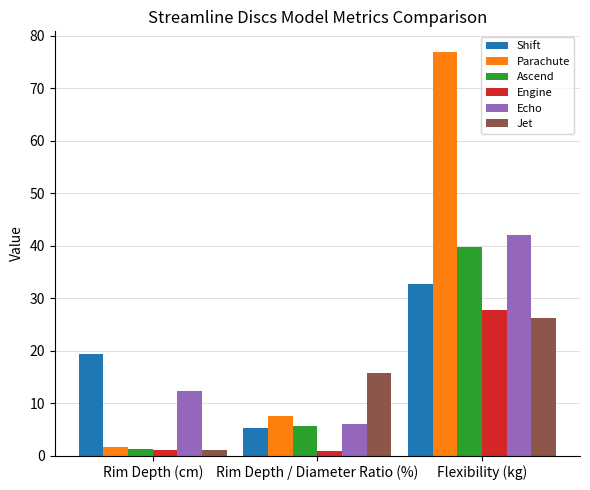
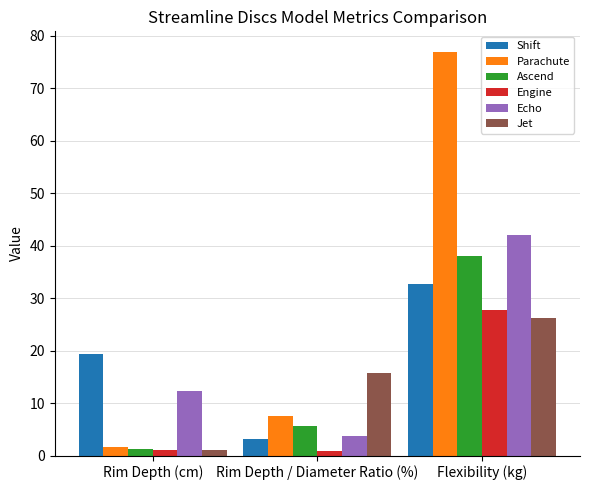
Shift, Rim Depth / Diameter Ratio (%): 5 -> 3
Echo, Rim Depth / Diameter Ratio (%): 6 -> 4
Ascend, Flexibility (kg): 40 -> 38
